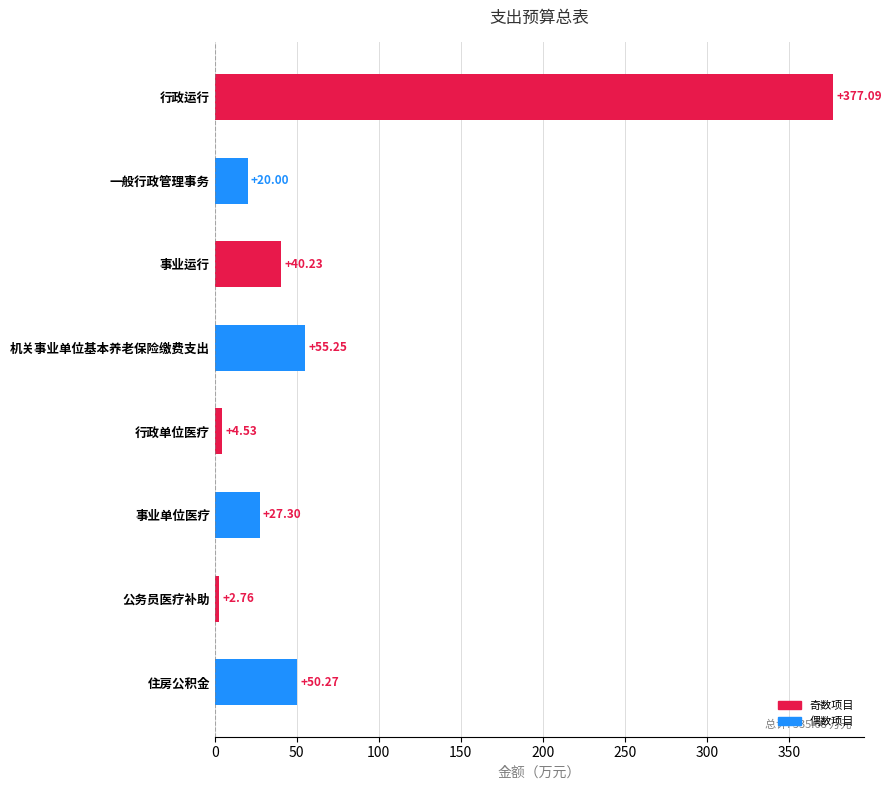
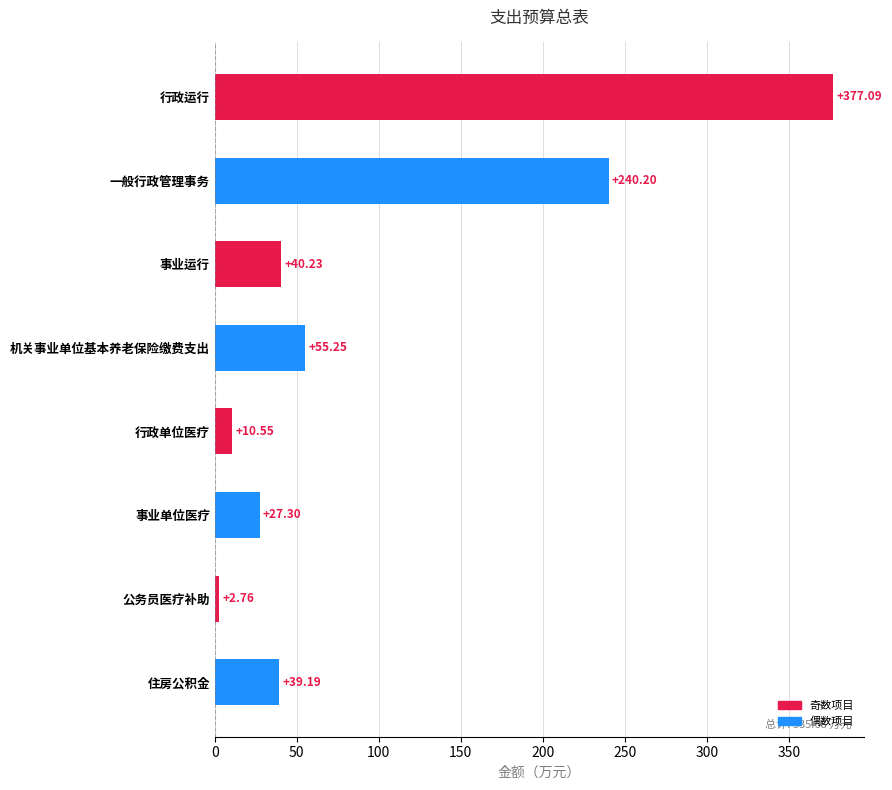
一般行政管理事务: +20.00 -> +240.20
行政单位医疗: +4.53 -> +10.55
住房公积金: +50.27 -> +39.19
